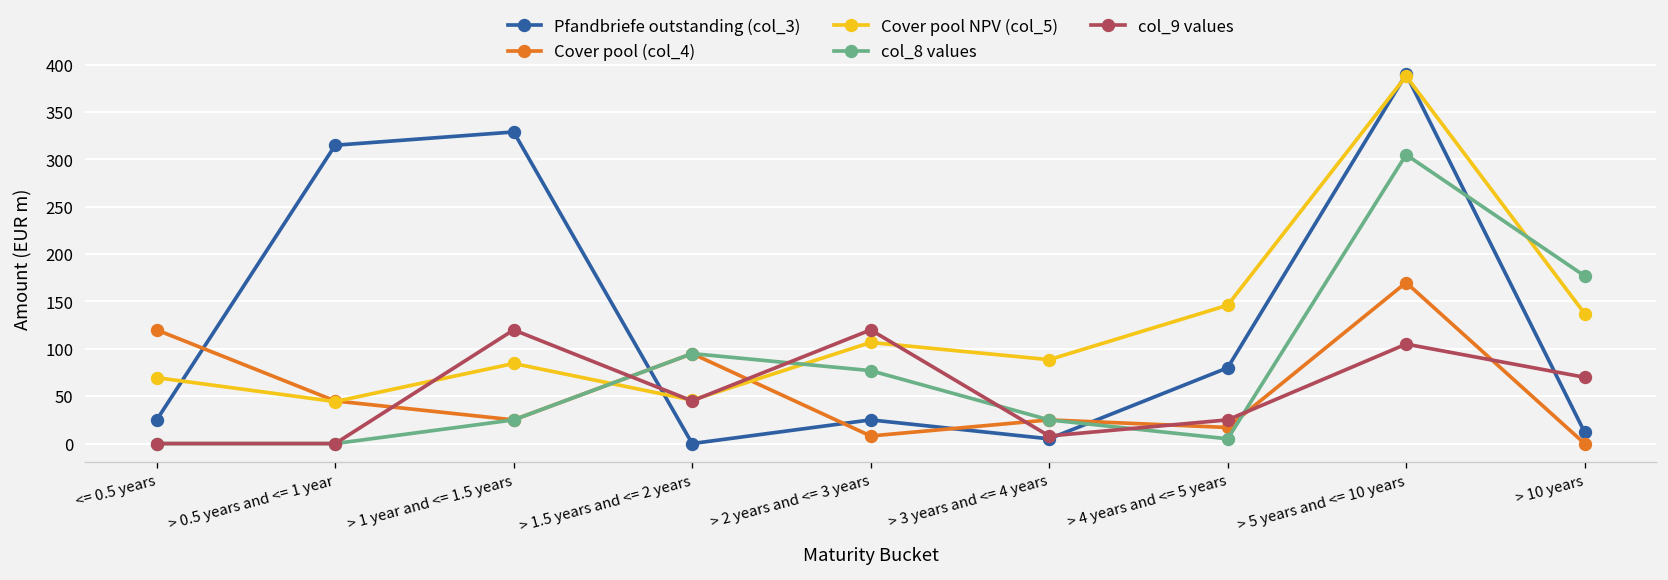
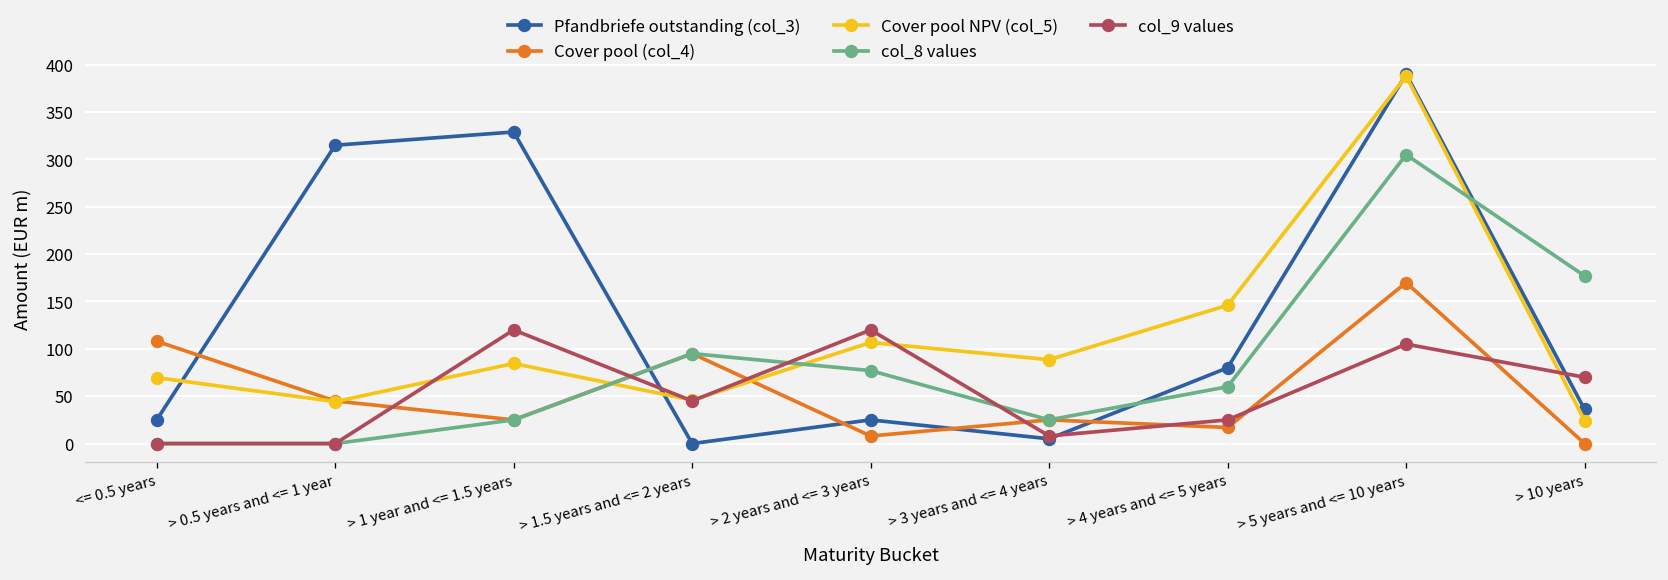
Cover pool (col_4), <= 0.5 years: 120 -> 110
col_8 values, > 4 years and <= 5 years: 10 -> 60
Pfandbriefe outstanding (col_3), > 10 years: 10 -> 40
Cover pool NPV (col_5), > 10 years: 140 -> 20
